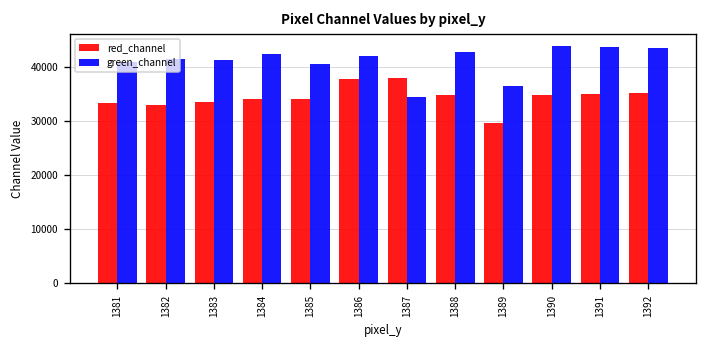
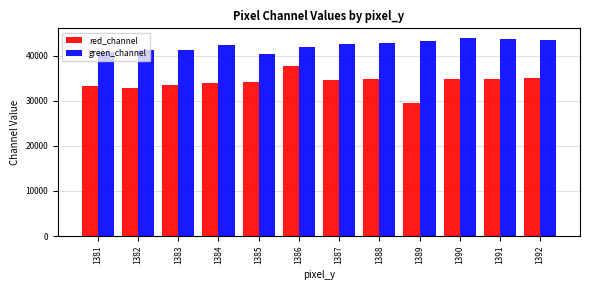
red_channel, 1387: 38000 -> 35000
green_channel, 1387: 34000 -> 43000
green_channel, 1389: 36000 -> 43000
